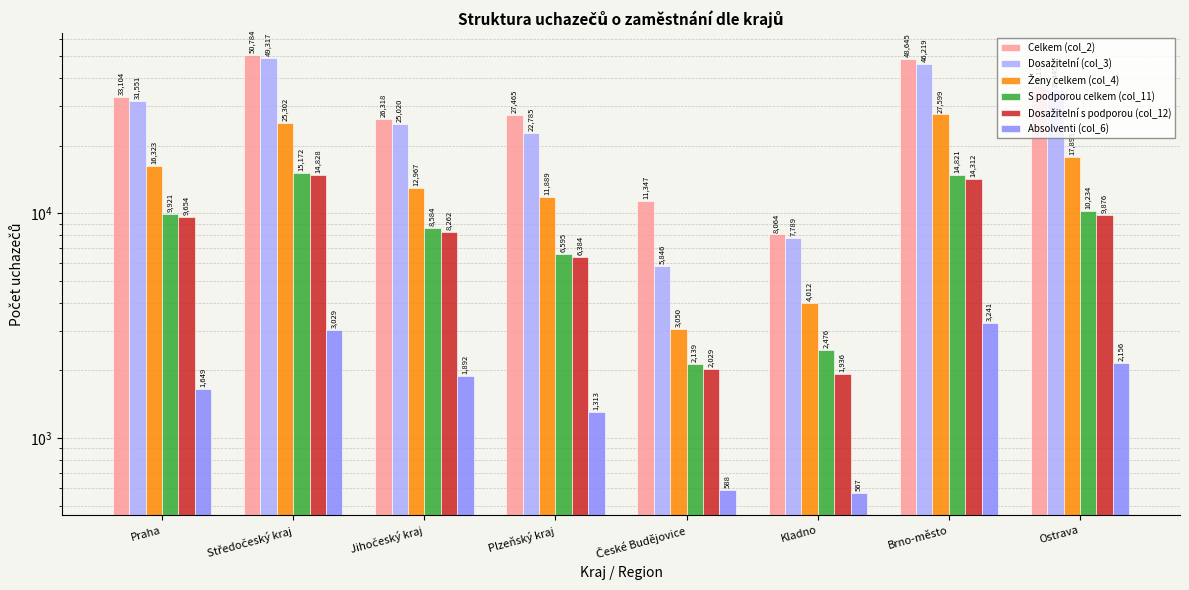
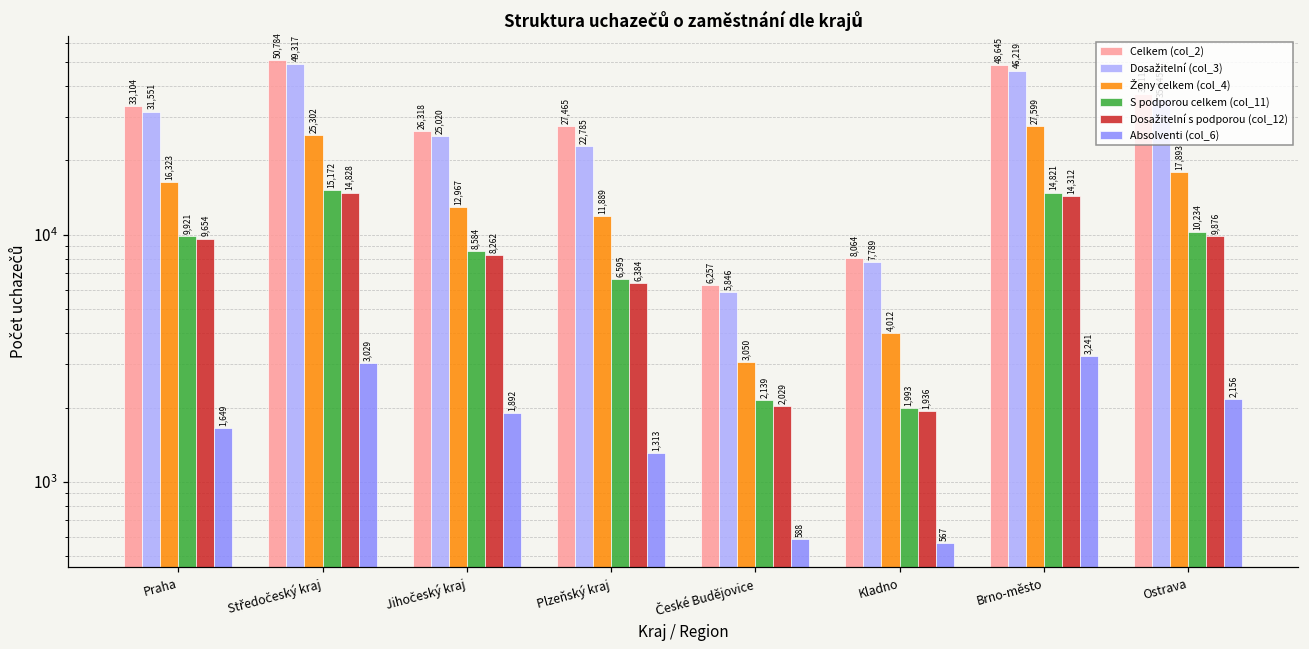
Celkem (col_2), České Budějovice: 11,347 -> 6,257
S podporou celkem (col_11), Kladno: 2,476 -> 1,993
